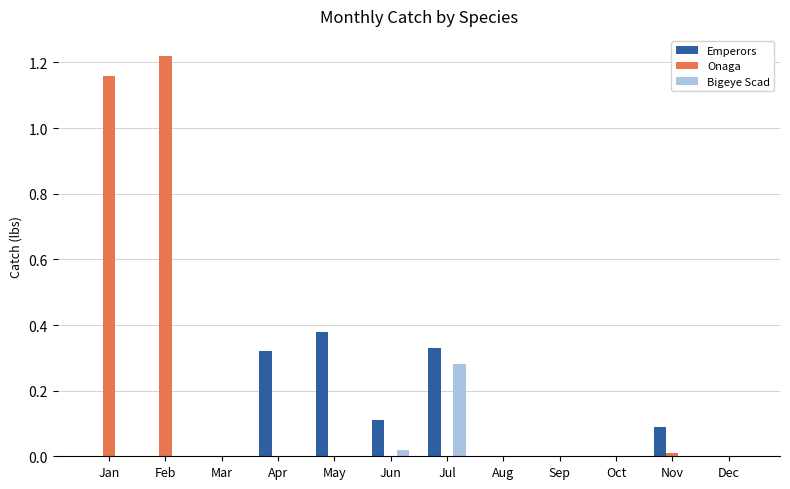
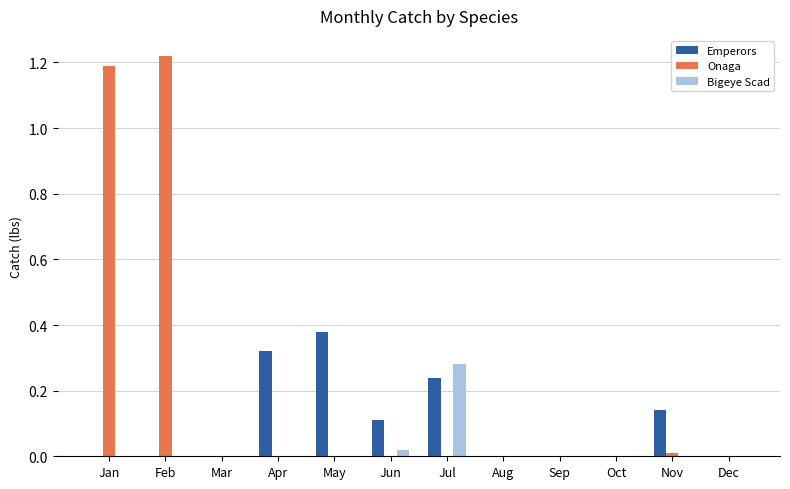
Onaga, Jan: 1.16 -> 1.19
Emperors, Jul: 0.33 -> 0.24
Emperors, Nov: 0.09 -> 0.14
